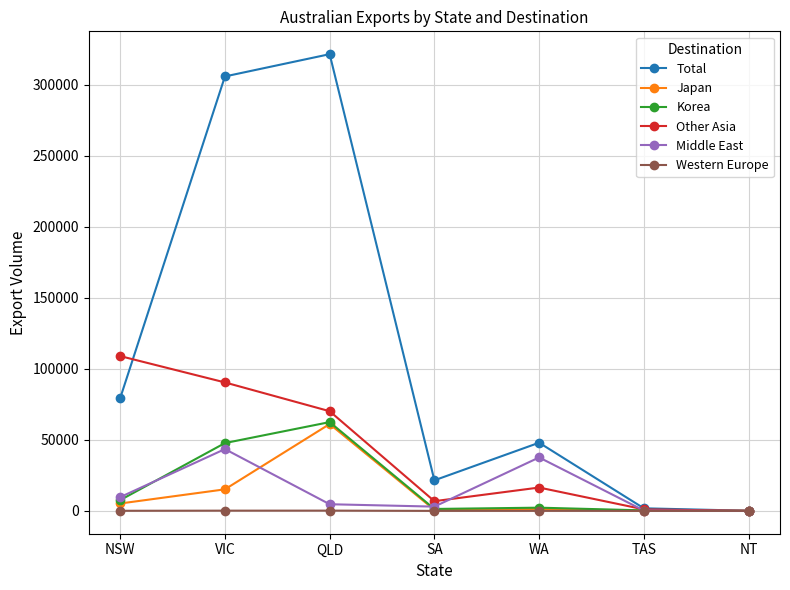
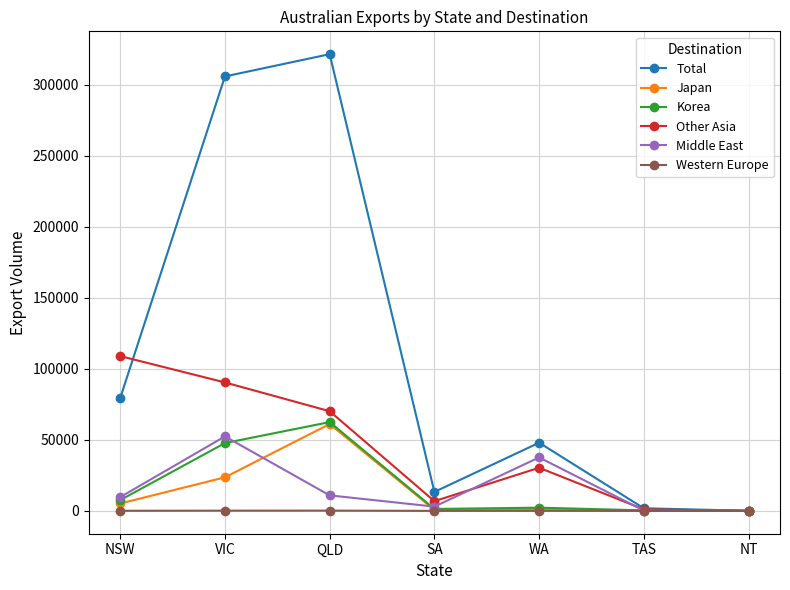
Japan, VIC: 15000 -> 24000
Middle East, VIC: 44000 -> 52000
Middle East, QLD: 5000 -> 11000
Total, SA: 22000 -> 13000
Other Asia, WA: 16000 -> 30000
